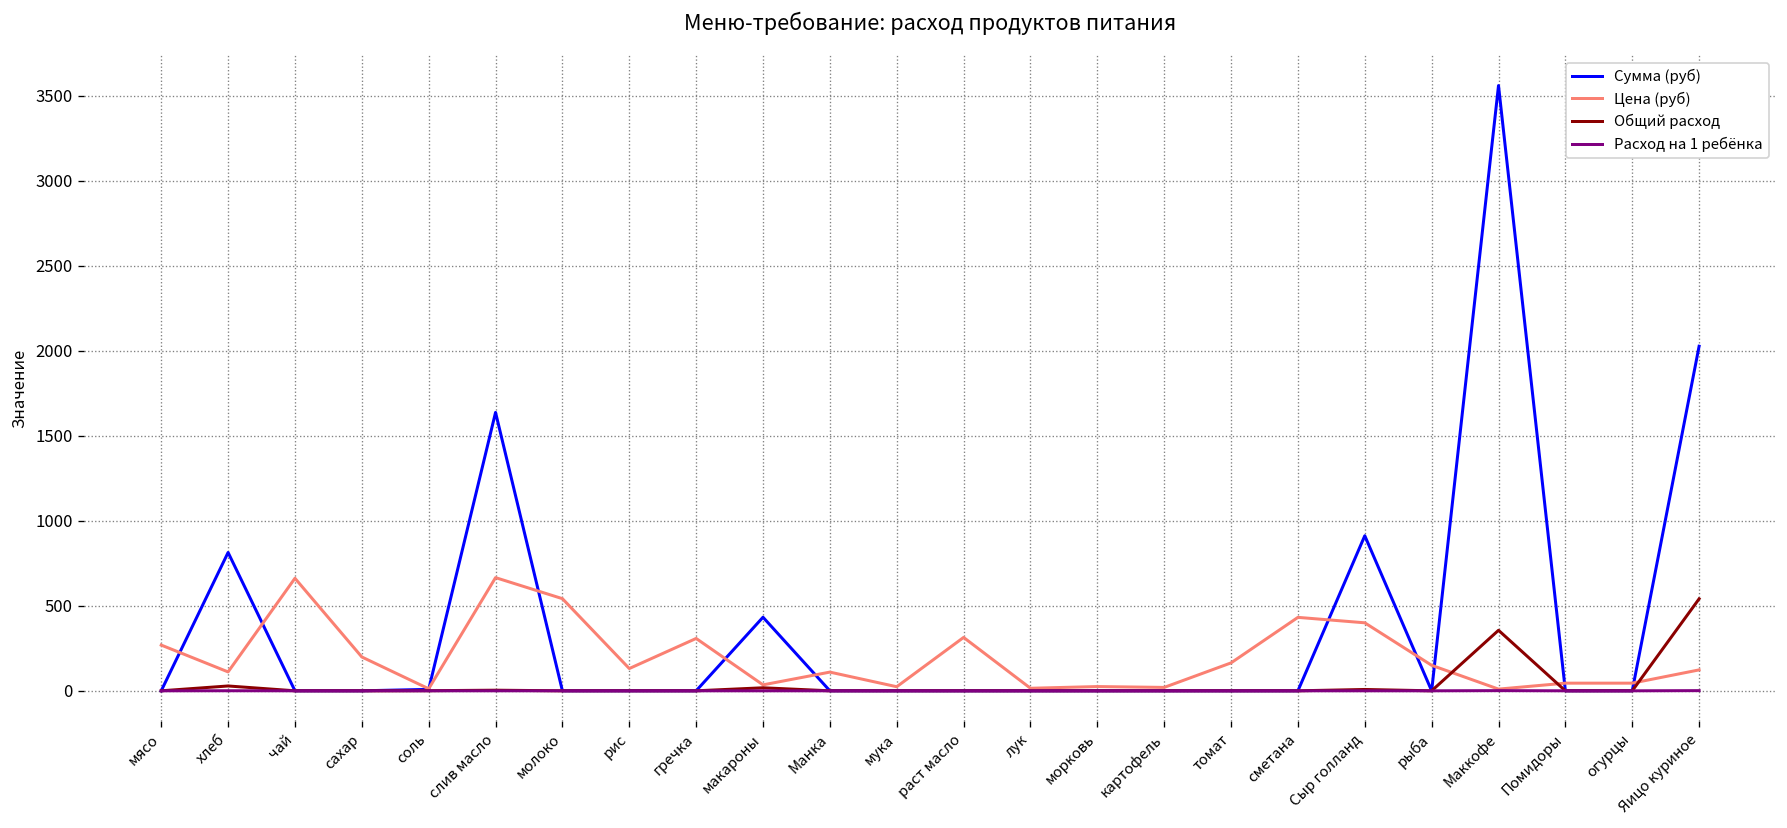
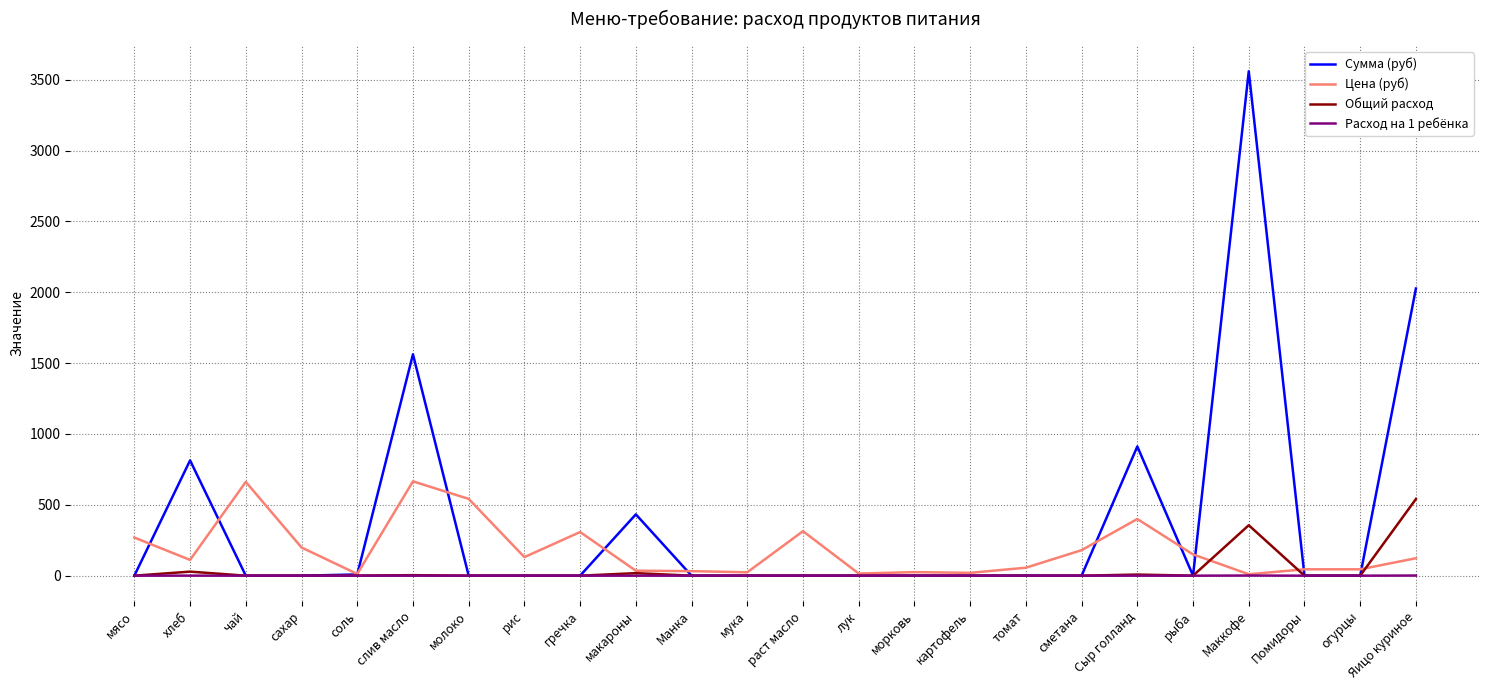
Сумма (руб), слив масло: 1640 -> 1560
Цена (руб), Манка: 110 -> 30
Цена (руб), томат: 160 -> 60
Цена (руб), сметана: 430 -> 180
